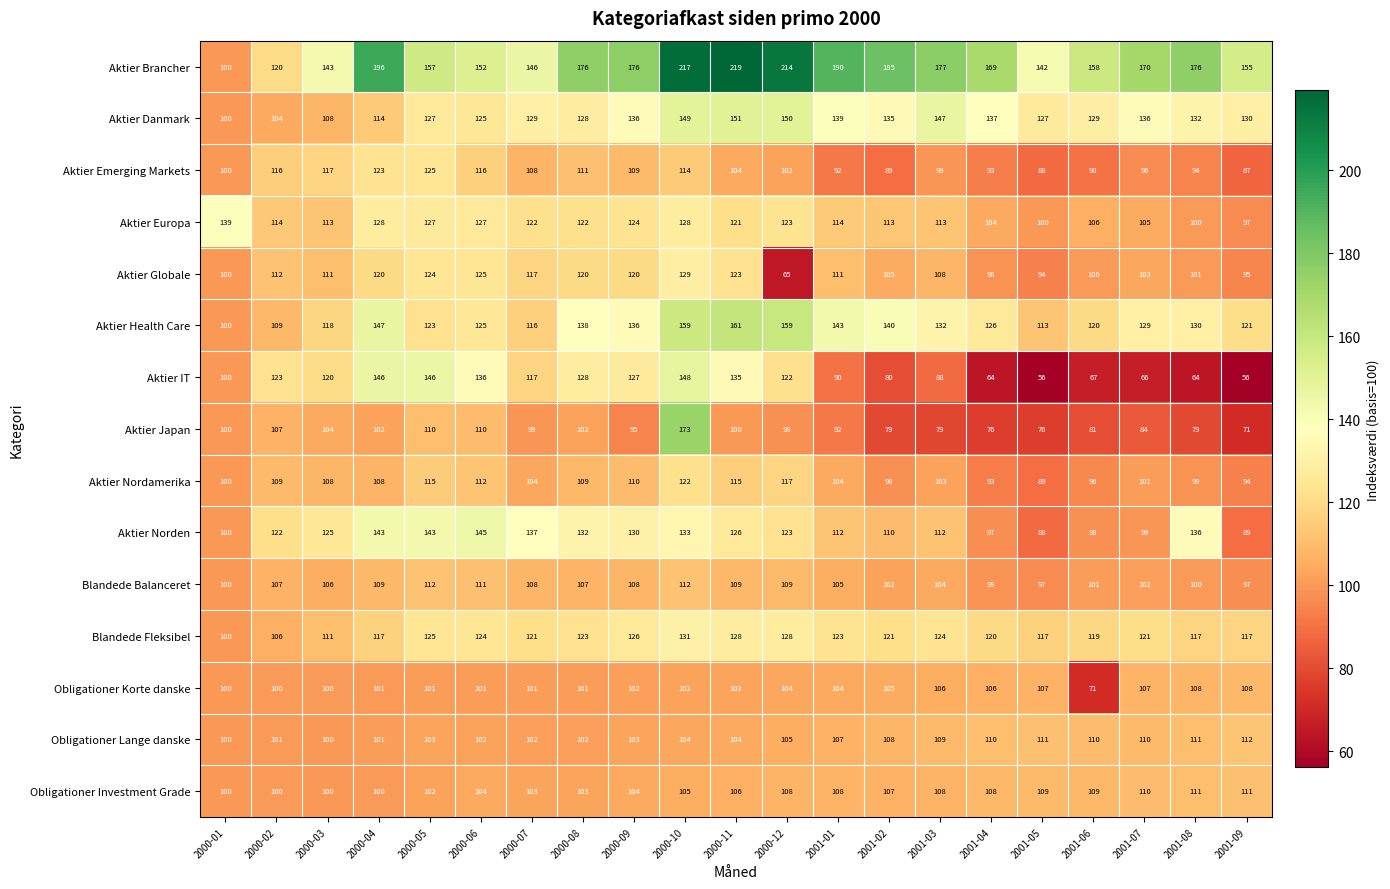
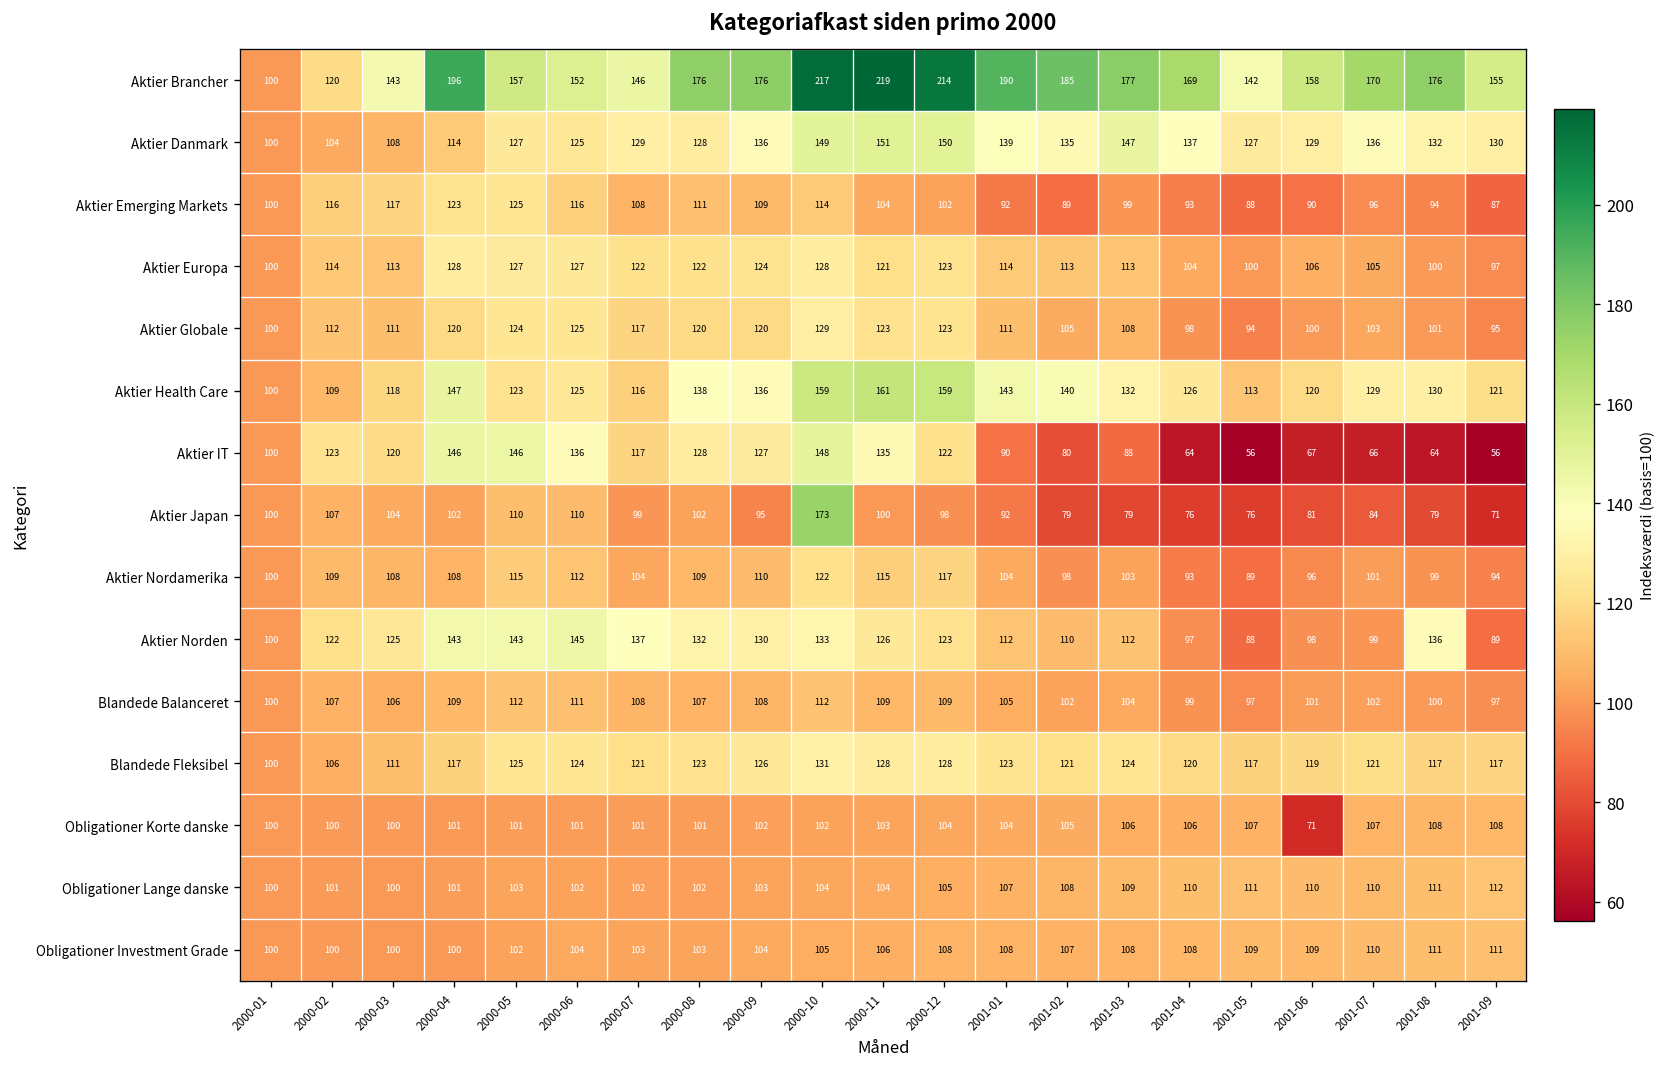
Aktier Europa, 2000-01: 139 -> 100
Aktier Globale, 2000-12: 65 -> 123
